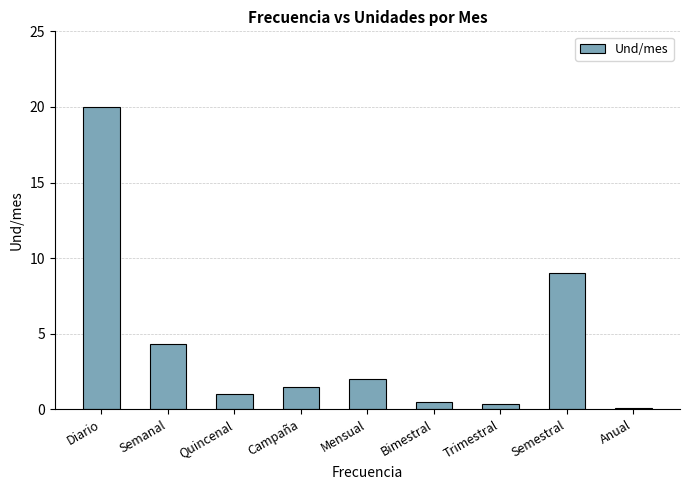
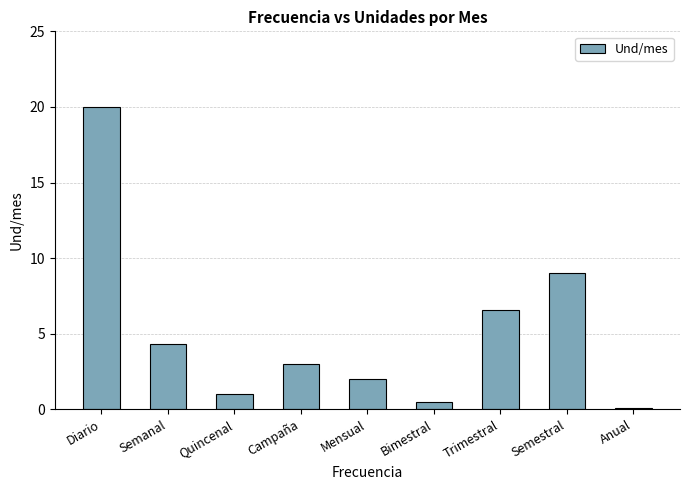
Campaña: 1.5 -> 3.0
Trimestral: 0.3 -> 6.6
